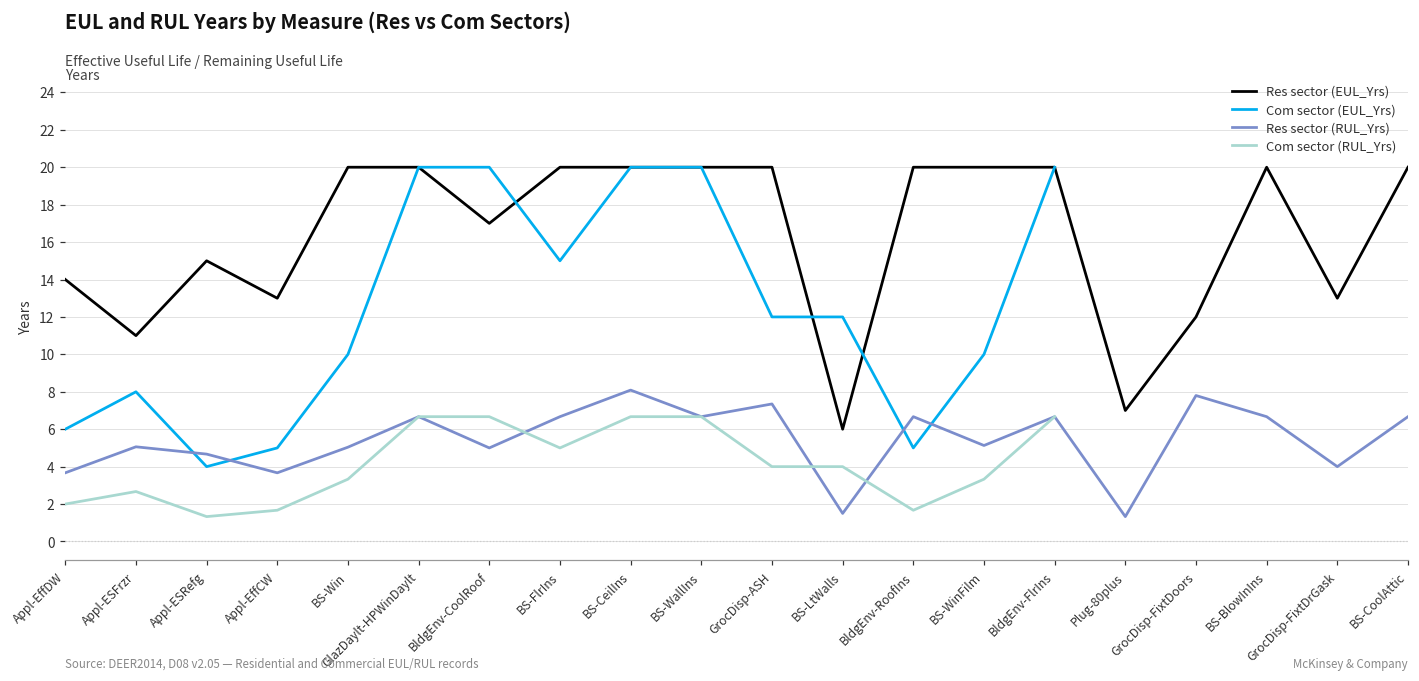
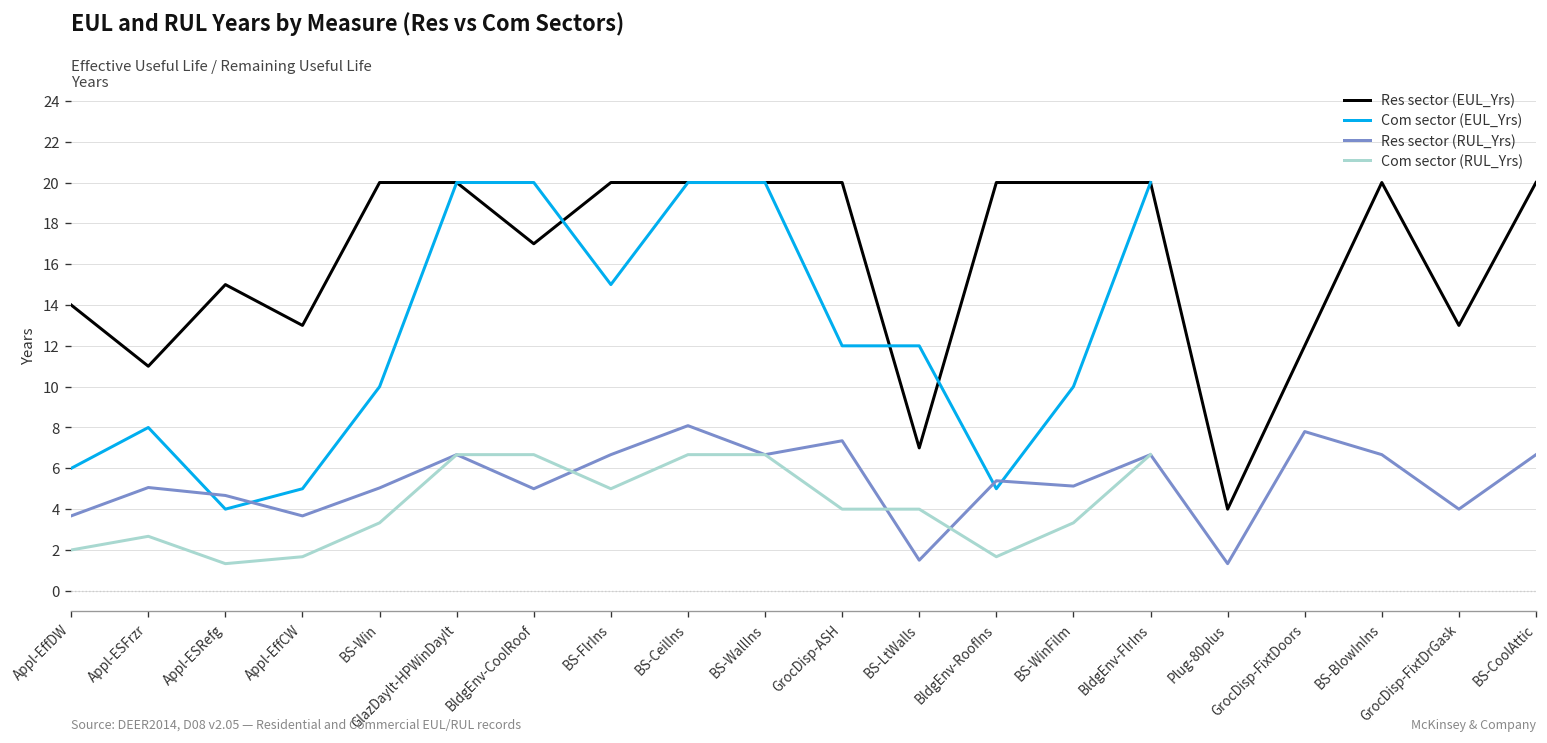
Res sector (EUL_Yrs), BS-LtWalls: 6 -> 7
Res sector (RUL_Yrs), BldgEnv-RoofIns: 6.7 -> 5.4
Res sector (EUL_Yrs), Plug-80plus: 7 -> 4
